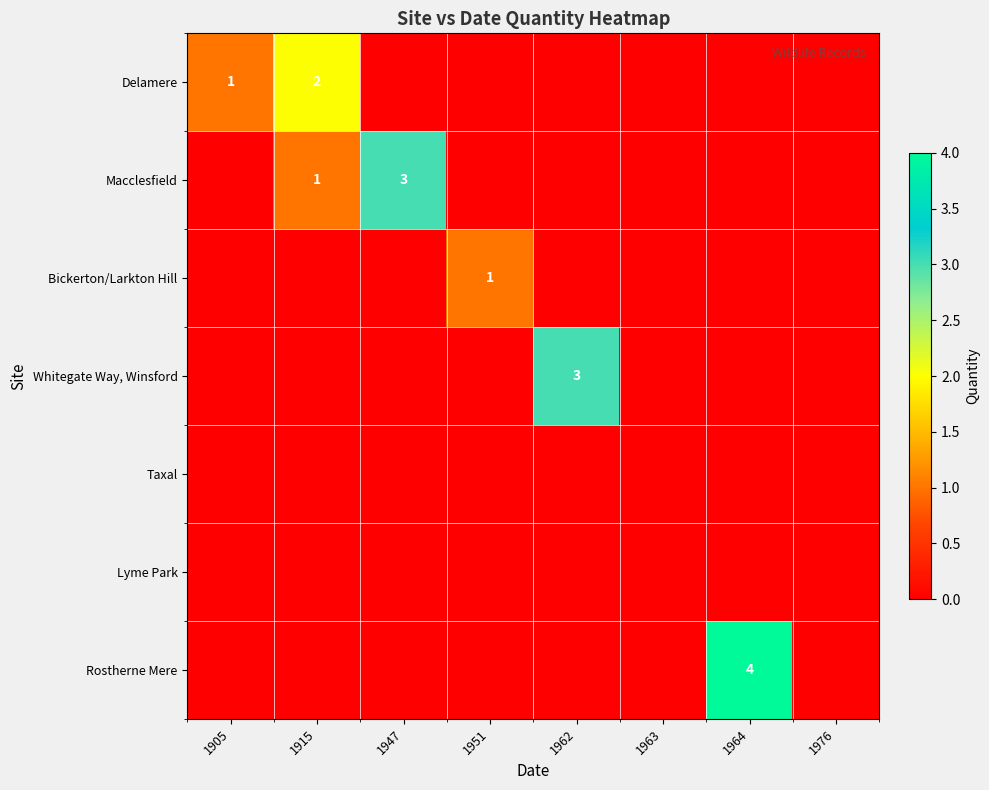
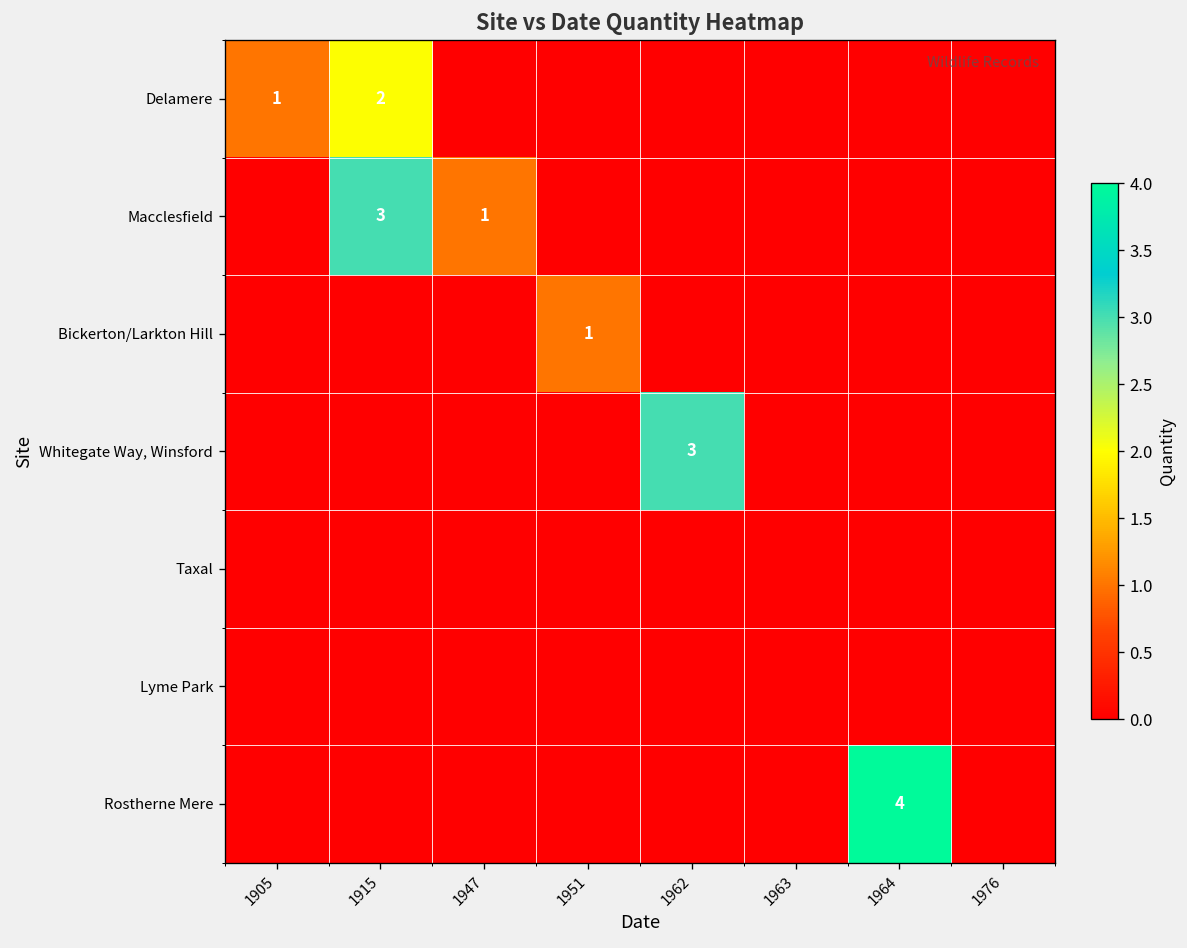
Macclesfield, 1915: 1 -> 3
Macclesfield, 1947: 3 -> 1
